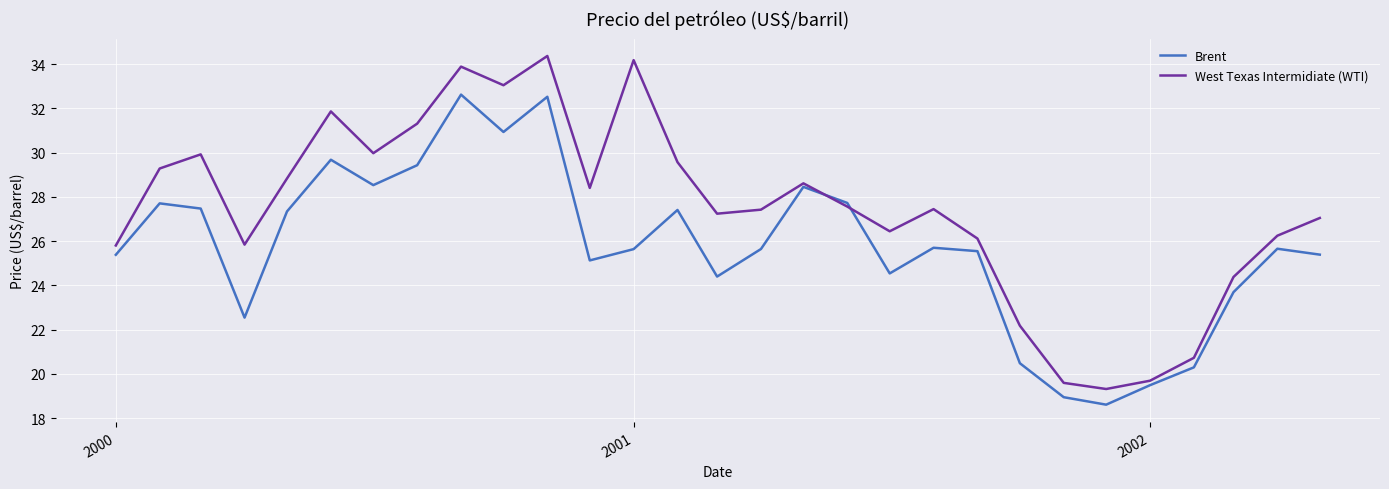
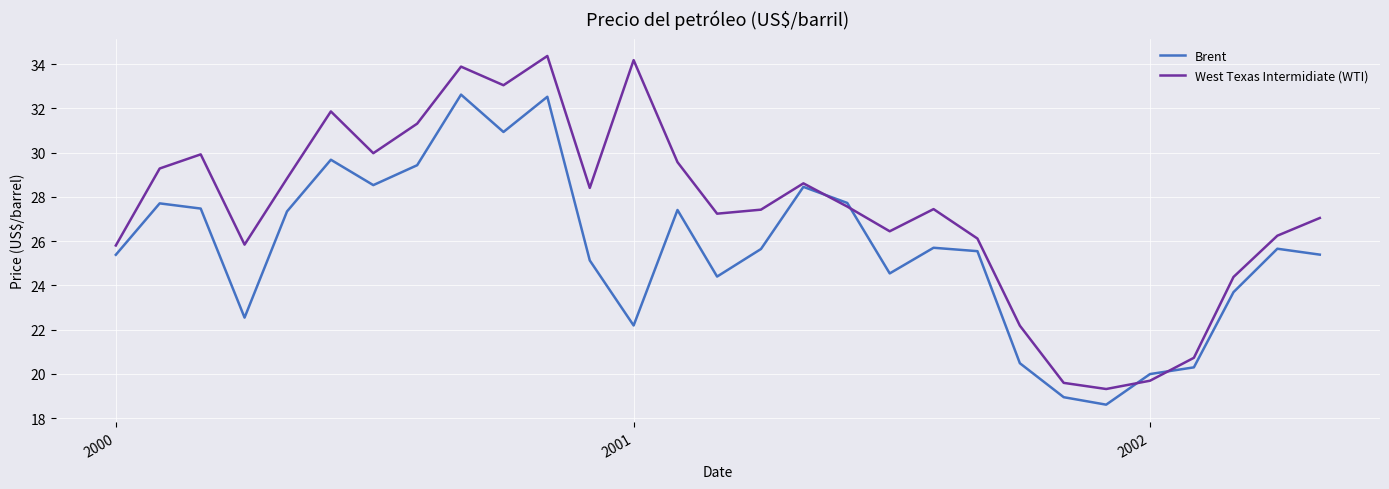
Brent, 2001: 25.6 -> 22.2
Brent, 2002: 19.5 -> 20.0
